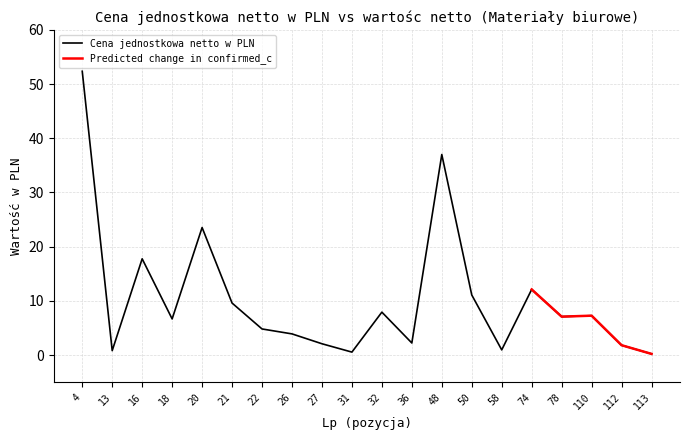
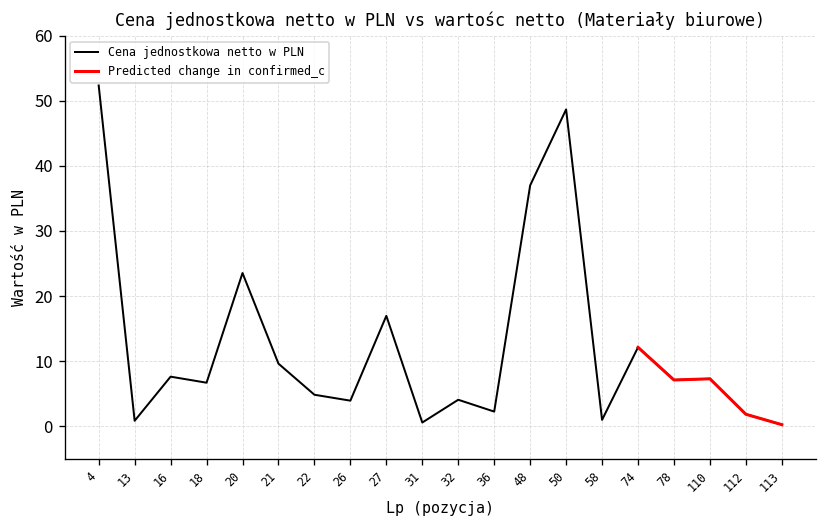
Cena jednostkowa netto w PLN, 16: 18 -> 8
Cena jednostkowa netto w PLN, 27: 2 -> 17
Cena jednostkowa netto w PLN, 32: 8 -> 4
Cena jednostkowa netto w PLN, 50: 11 -> 49
